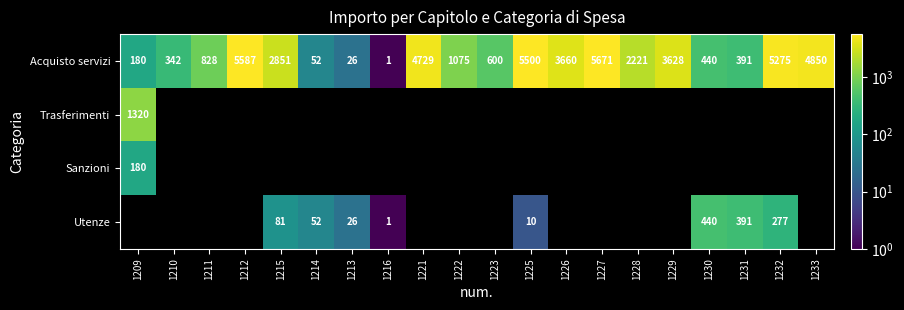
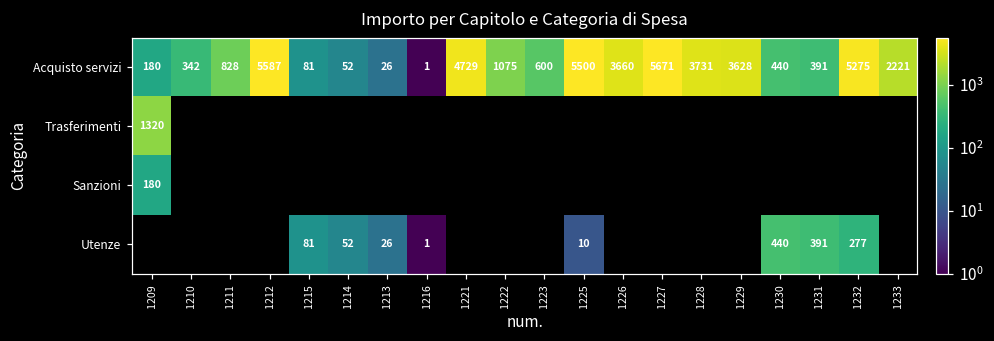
Acquisto servizi, 1215: 2851 -> 81
Acquisto servizi, 1228: 2221 -> 3731
Acquisto servizi, 1233: 4850 -> 2221
